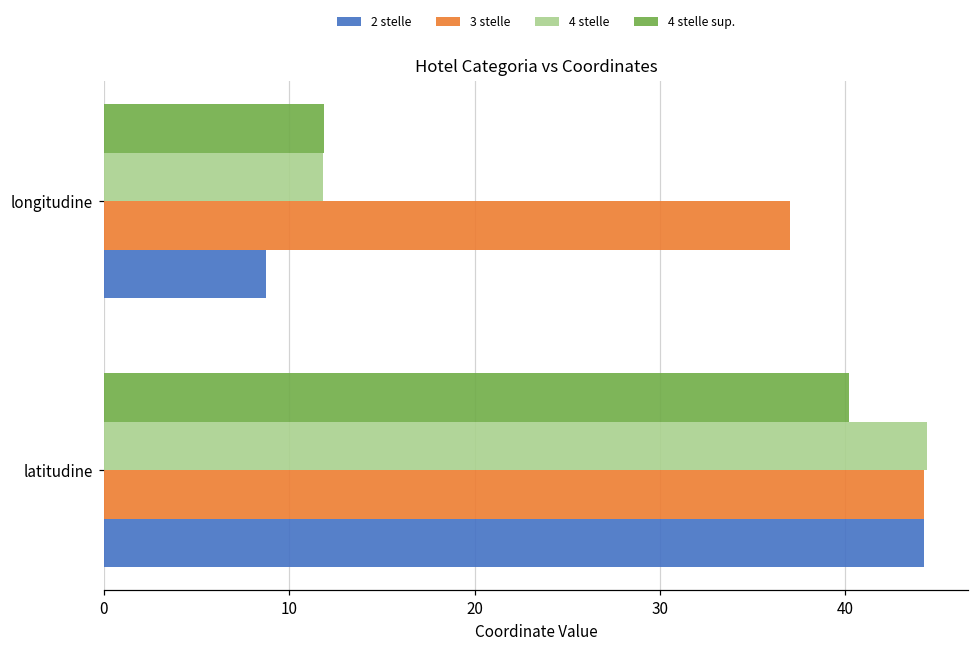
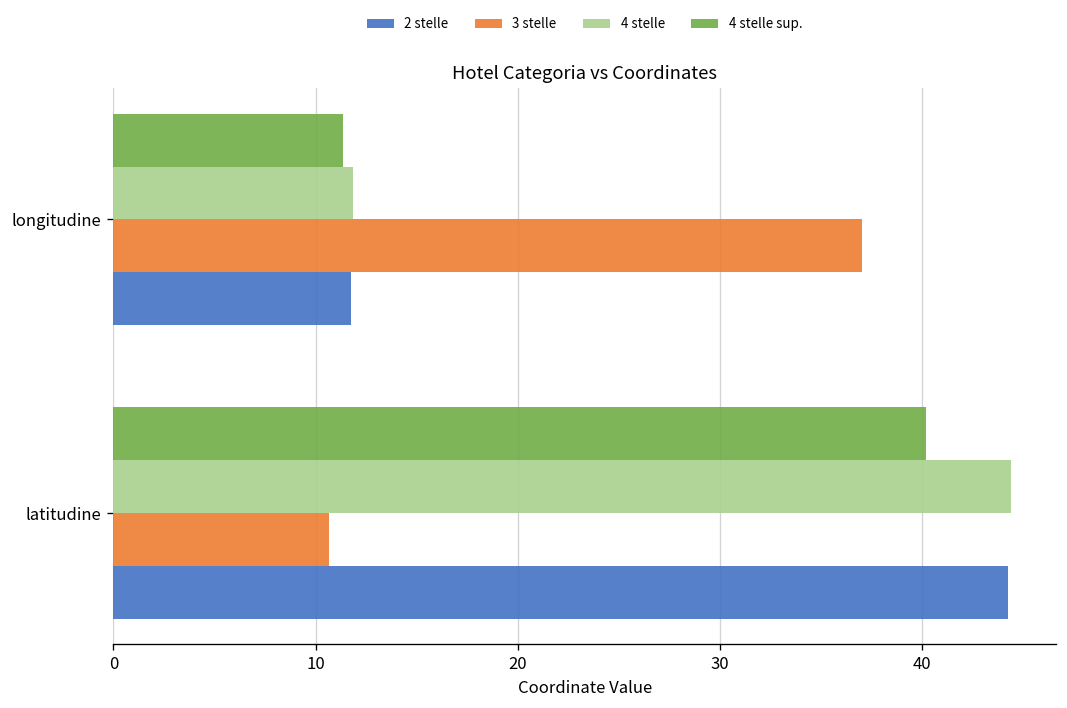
4 stelle sup., longitudine: 11.9 -> 11.4
2 stelle, longitudine: 8.7 -> 11.8
3 stelle, latitudine: 44.2 -> 10.7
